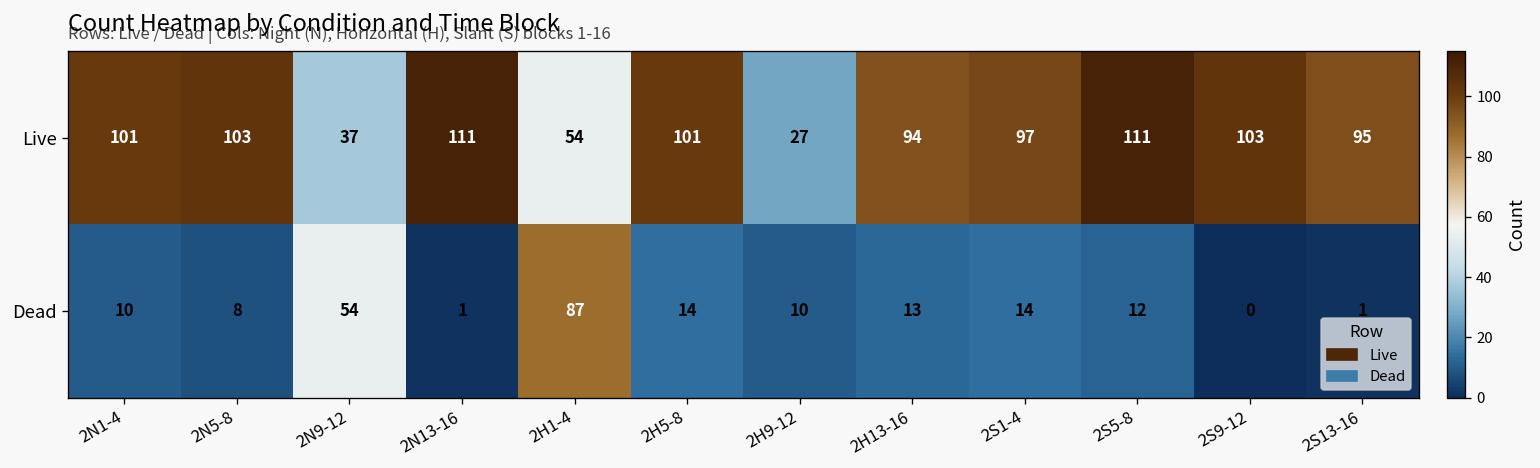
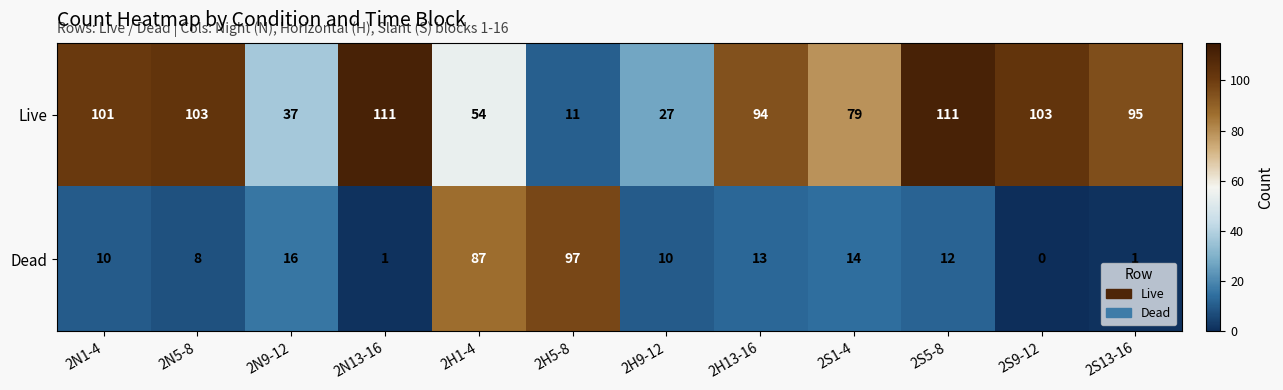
Live, 2H5-8: 101 -> 11
Live, 2S1-4: 97 -> 79
Dead, 2N9-12: 54 -> 16
Dead, 2H5-8: 14 -> 97
